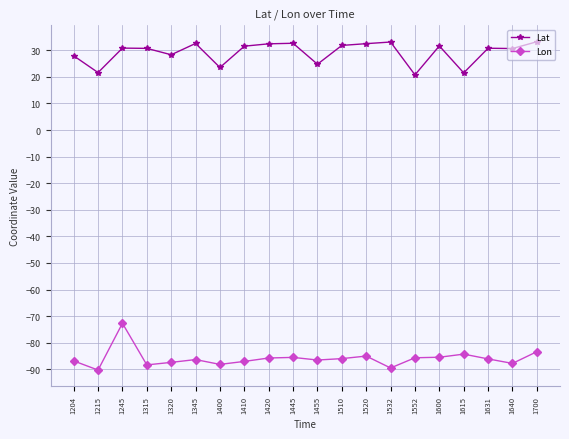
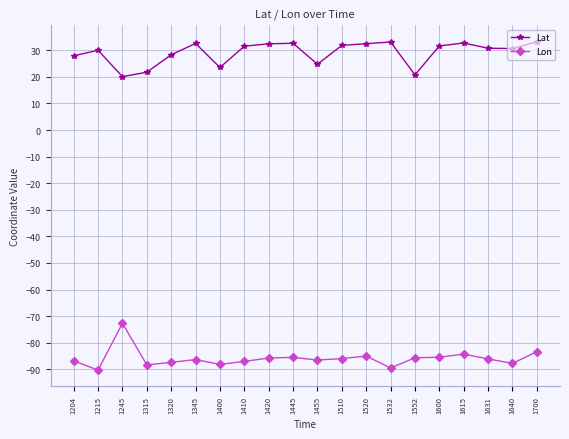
Lat, 1215: 22 -> 30
Lat, 1245: 31 -> 20
Lat, 1315: 31 -> 22
Lat, 1615: 21 -> 33
